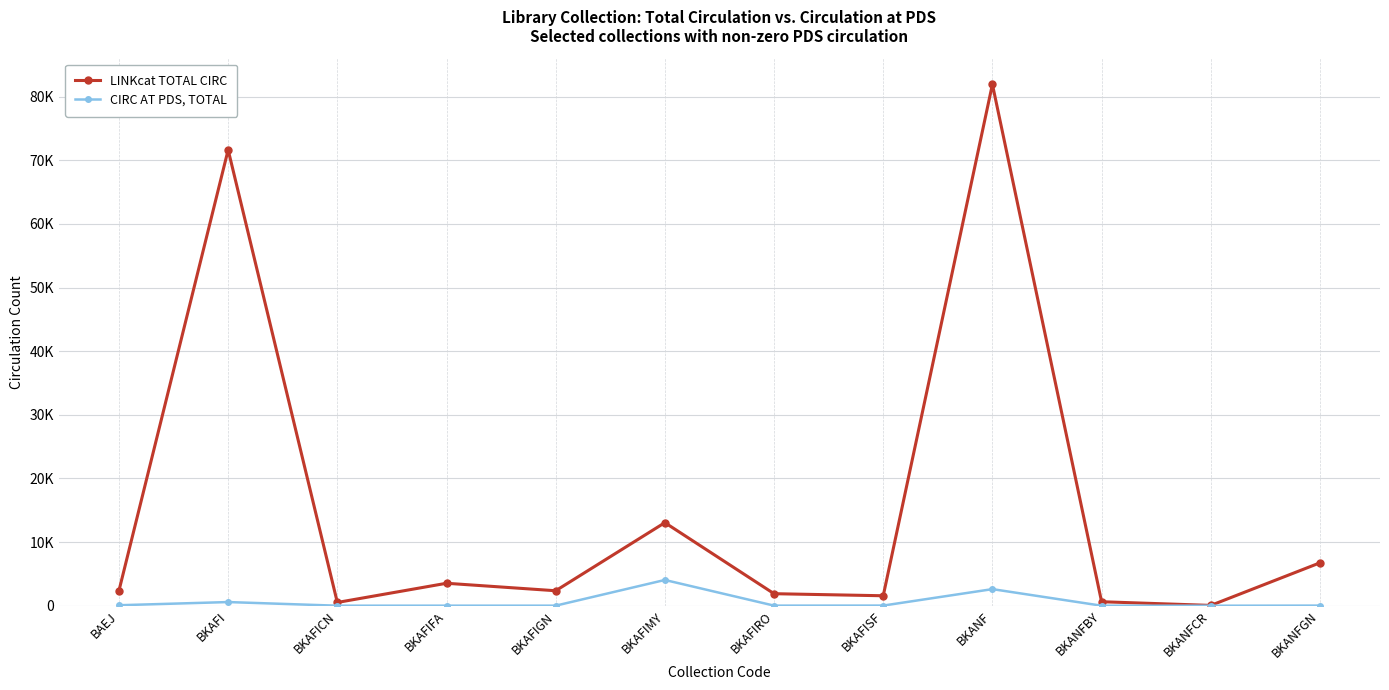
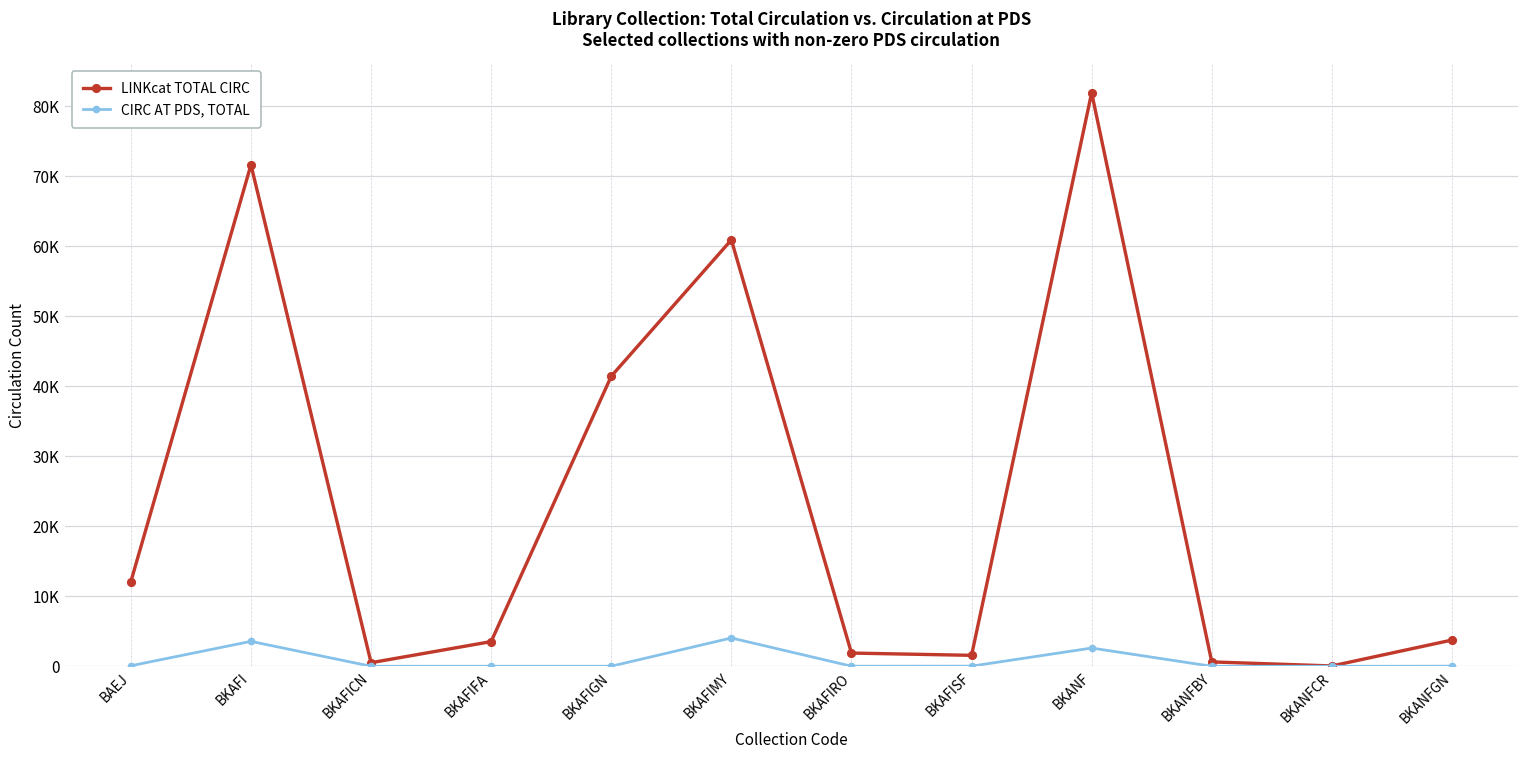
LINKcat TOTAL CIRC, BAEJ: 2000 -> 12000
CIRC AT PDS, TOTAL, BKAFI: 1000 -> 4000
LINKcat TOTAL CIRC, BKAFIGN: 2000 -> 41000
LINKcat TOTAL CIRC, BKAFIMY: 13000 -> 61000
LINKcat TOTAL CIRC, BKANFGN: 7000 -> 4000
